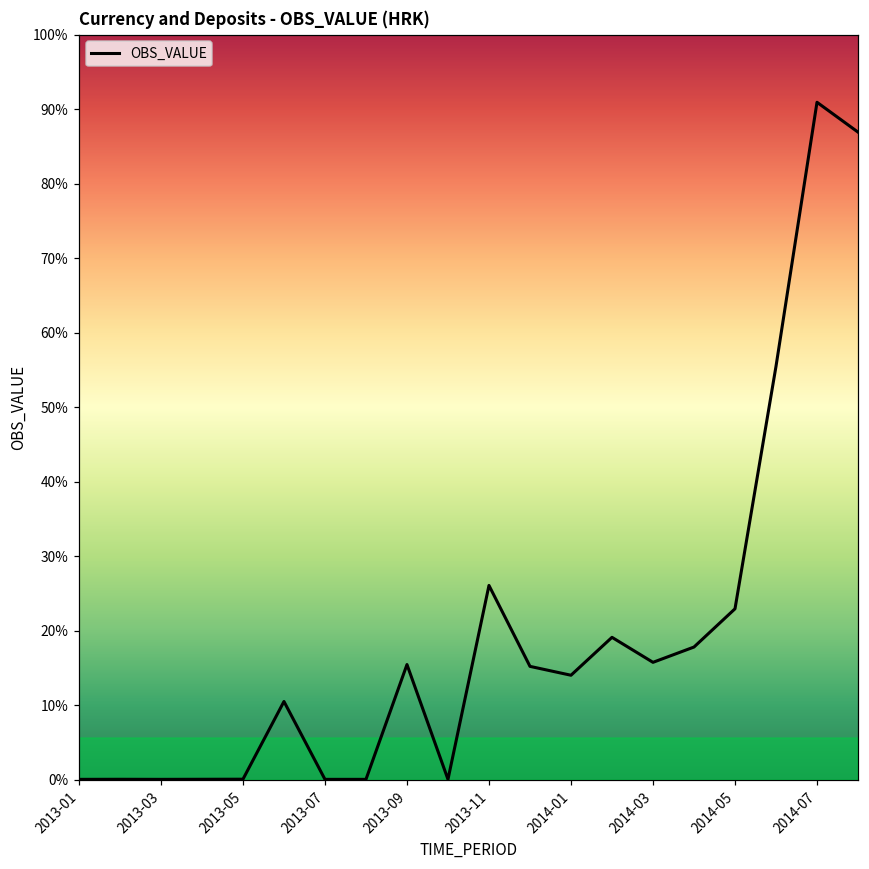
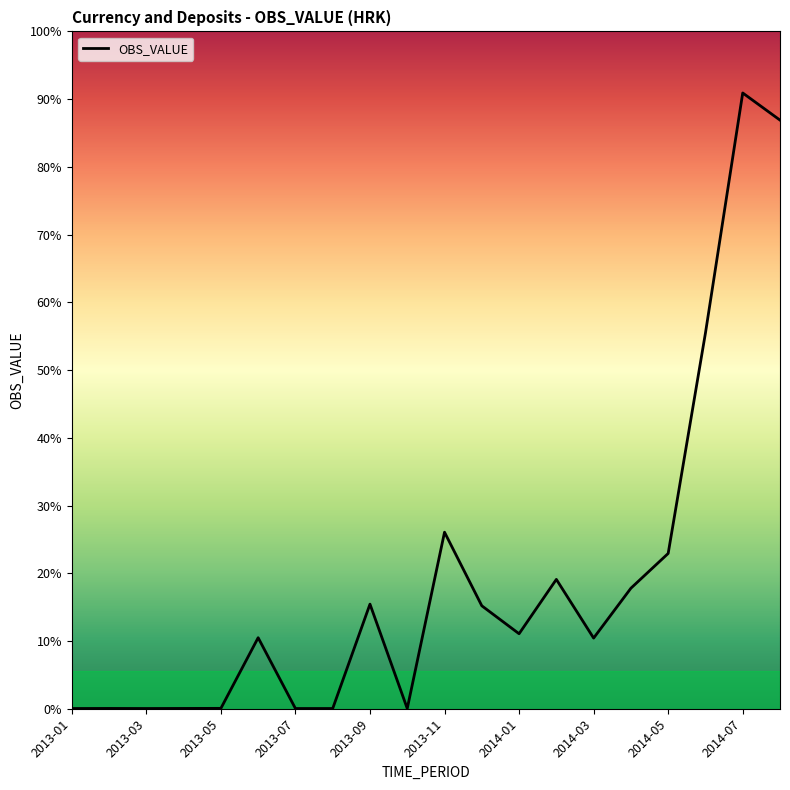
2014-01: 14% -> 11%
2014-03: 16% -> 10%
